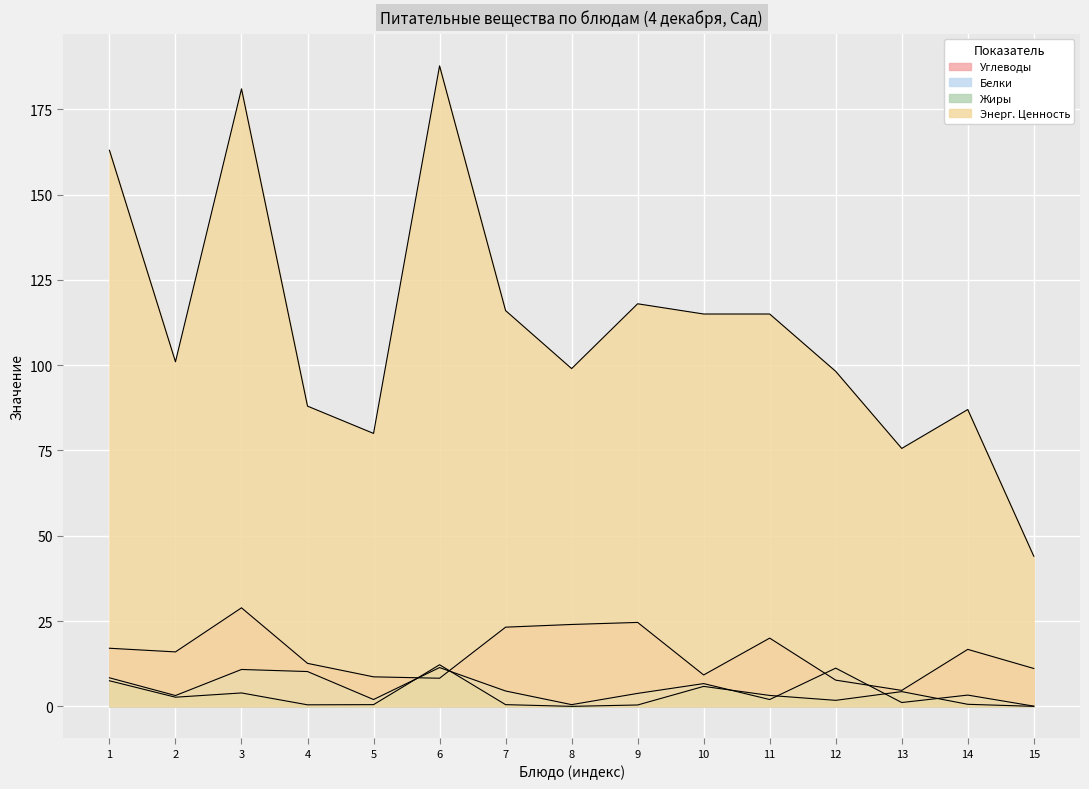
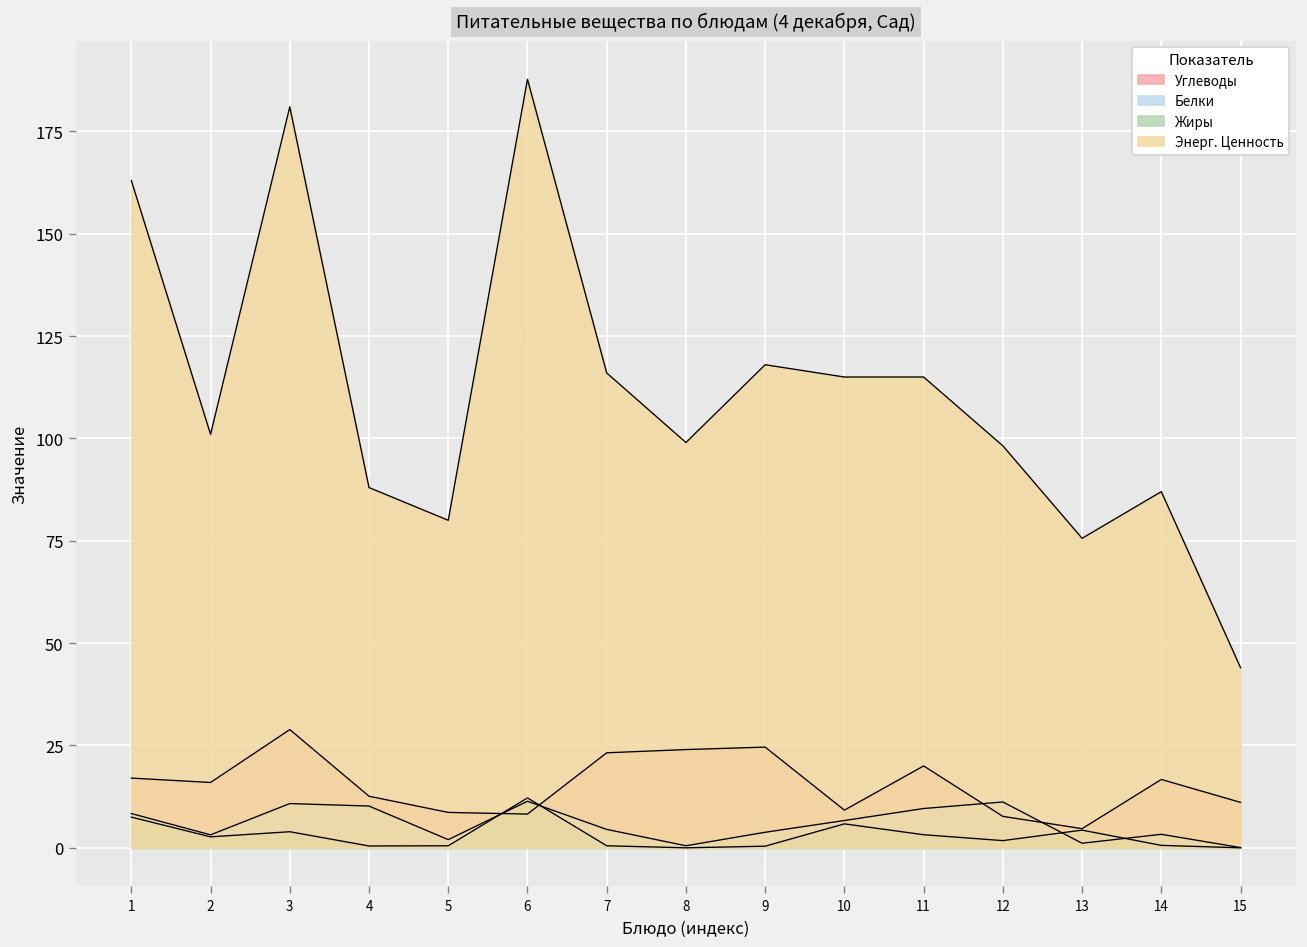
Белки, 11: 2 -> 10
